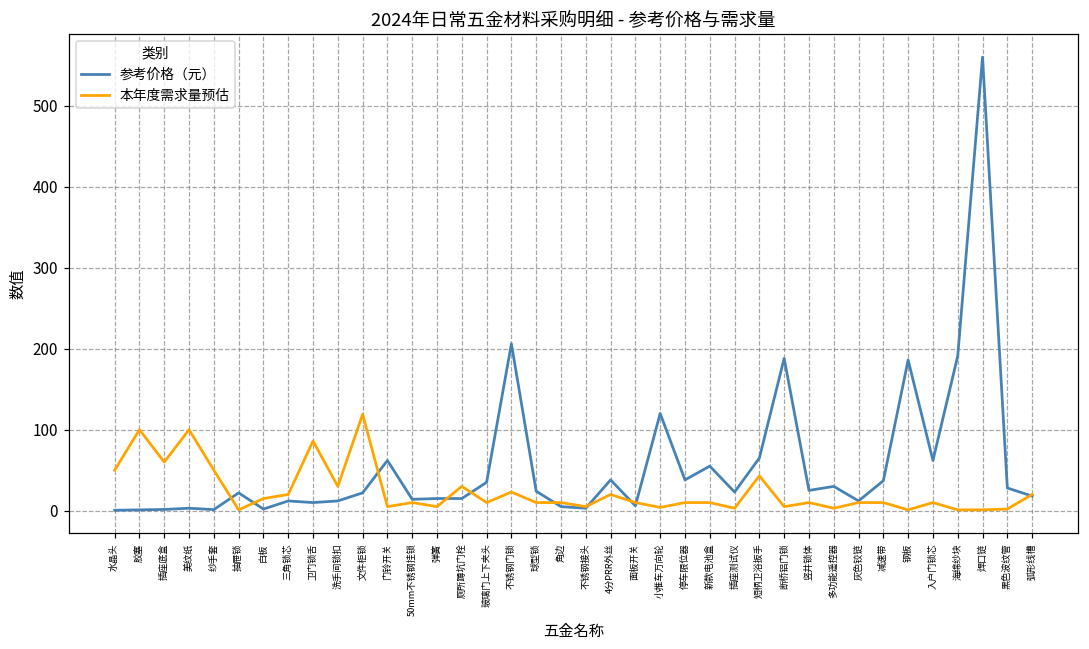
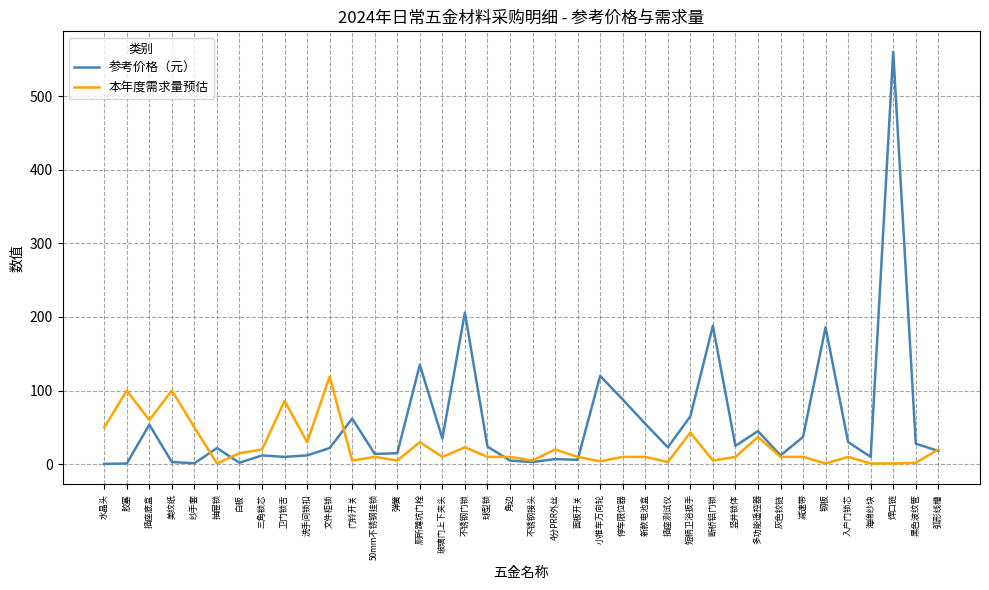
参考价格（元）, 插座底盒: 0 -> 50
参考价格（元）, 厕所蹲坑门栓: 20 -> 140
参考价格（元）, 4分PRR外丝: 40 -> 10
参考价格（元）, 停车限位器: 40 -> 90
参考价格（元）, 多功能遥控器: 30 -> 50
本年度需求量预估, 多功能遥控器: 0 -> 40
参考价格（元）, 入户门锁芯: 60 -> 30
参考价格（元）, 海绵纱块: 190 -> 10
